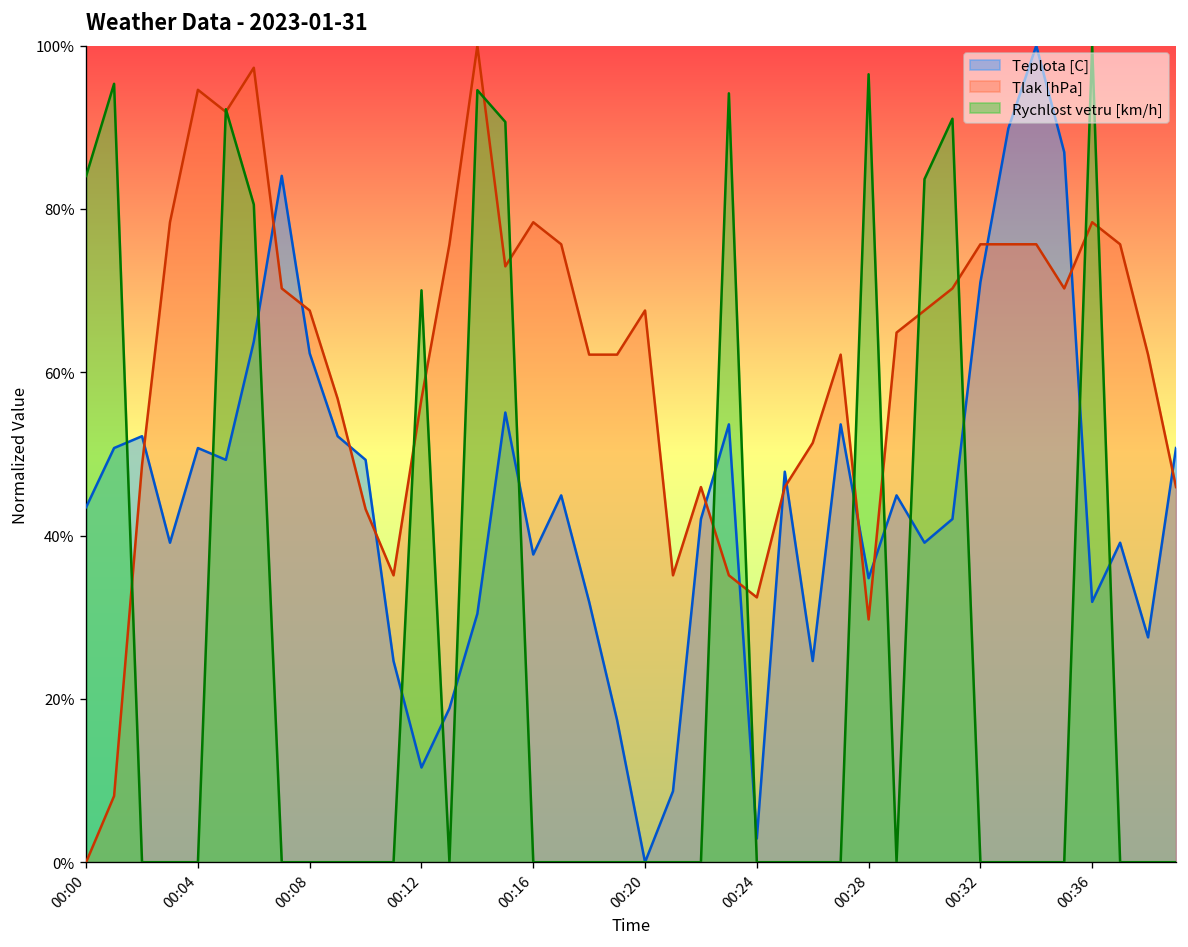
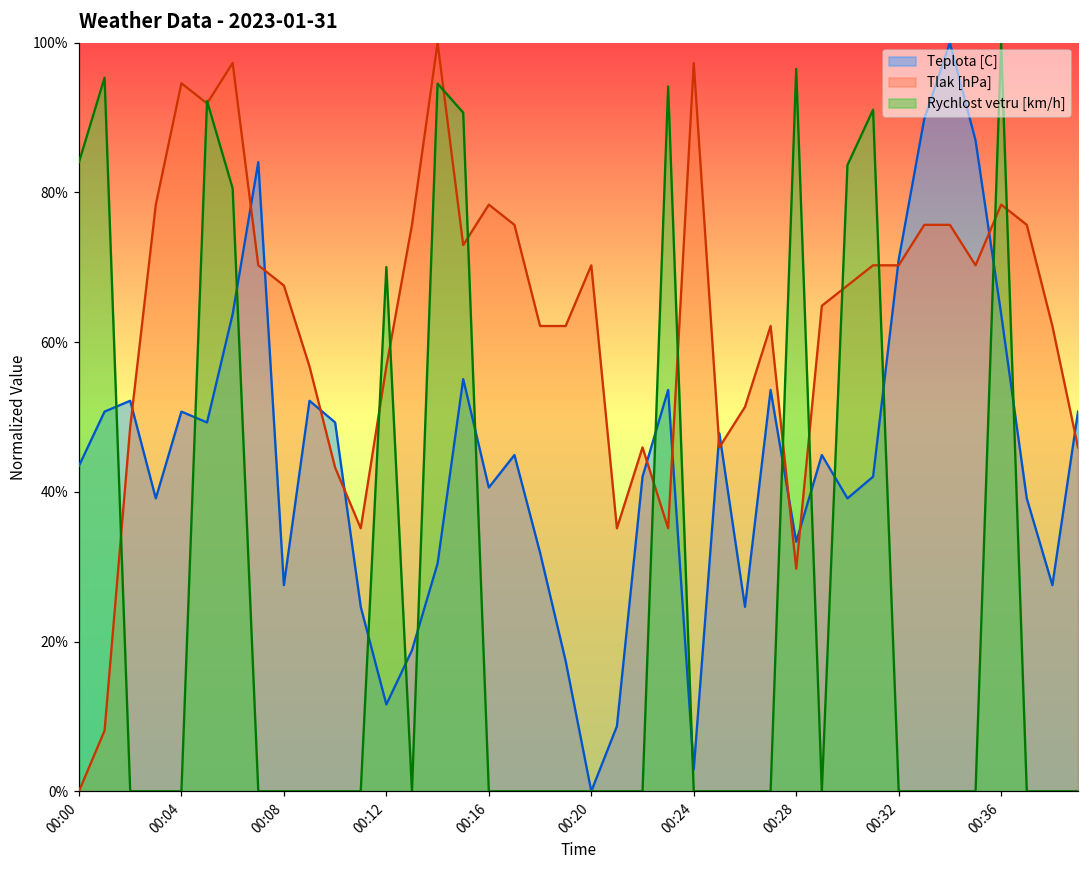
Teplota [C], 00:08: 62% -> 28%
Teplota [C], 00:16: 38% -> 41%
Tlak [hPa], 00:20: 68% -> 70%
Tlak [hPa], 00:24: 32% -> 97%
Teplota [C], 00:28: 35% -> 33%
Tlak [hPa], 00:32: 76% -> 70%
Teplota [C], 00:36: 32% -> 64%
